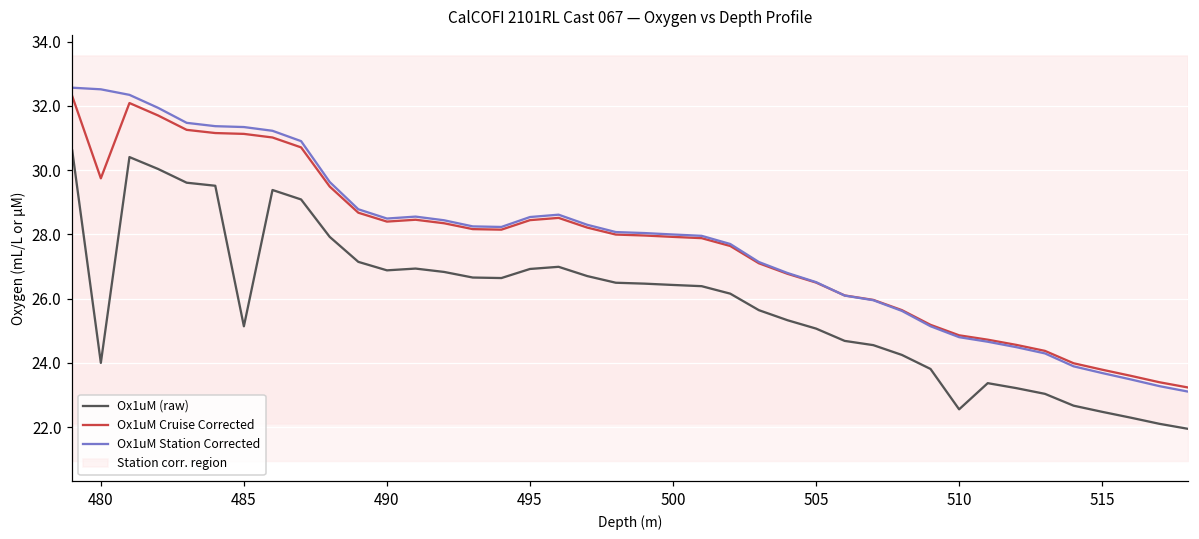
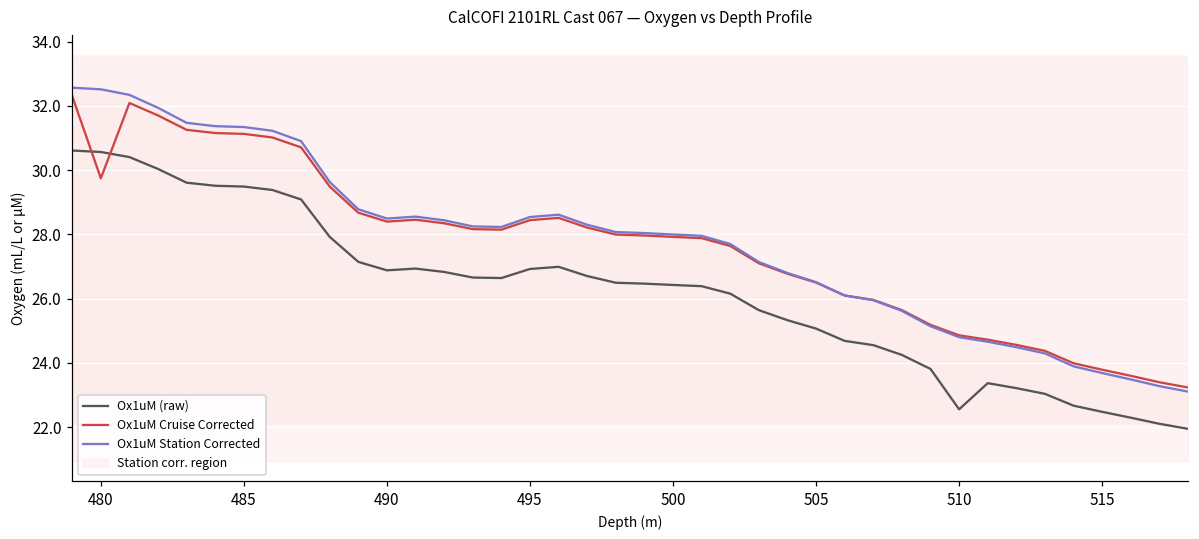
Ox1uM (raw), 480: 24.0 -> 30.6
Ox1uM (raw), 485: 25.1 -> 29.5
